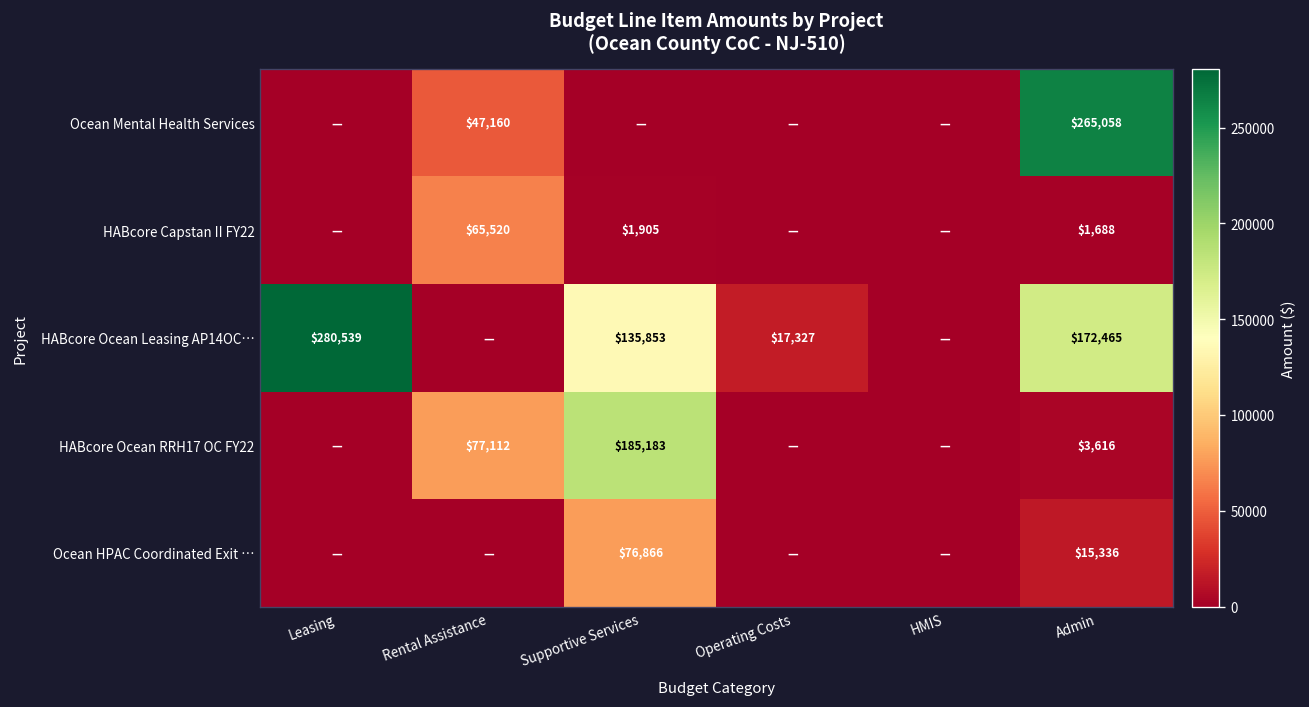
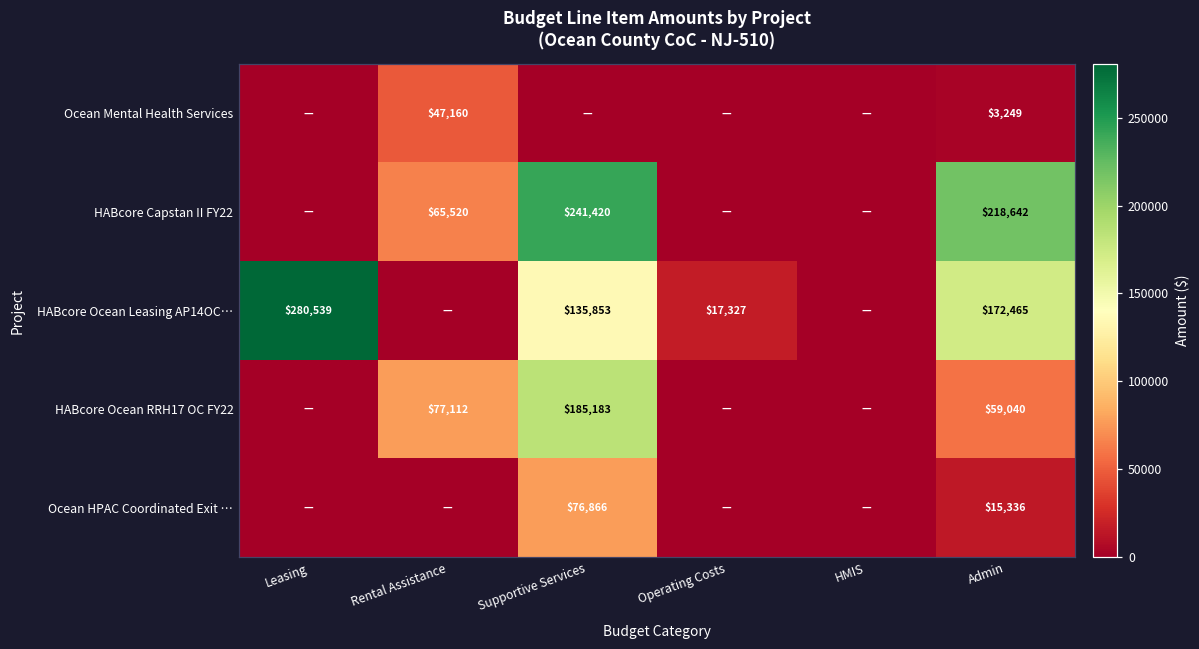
Ocean Mental Health Services, Admin: $265,058 -> $3,249
HABcore Capstan II FY22, Supportive Services: $1,905 -> $241,420
HABcore Capstan II FY22, Admin: $1,688 -> $218,642
HABcore Ocean RRH17 OC FY22, Admin: $3,616 -> $59,040
